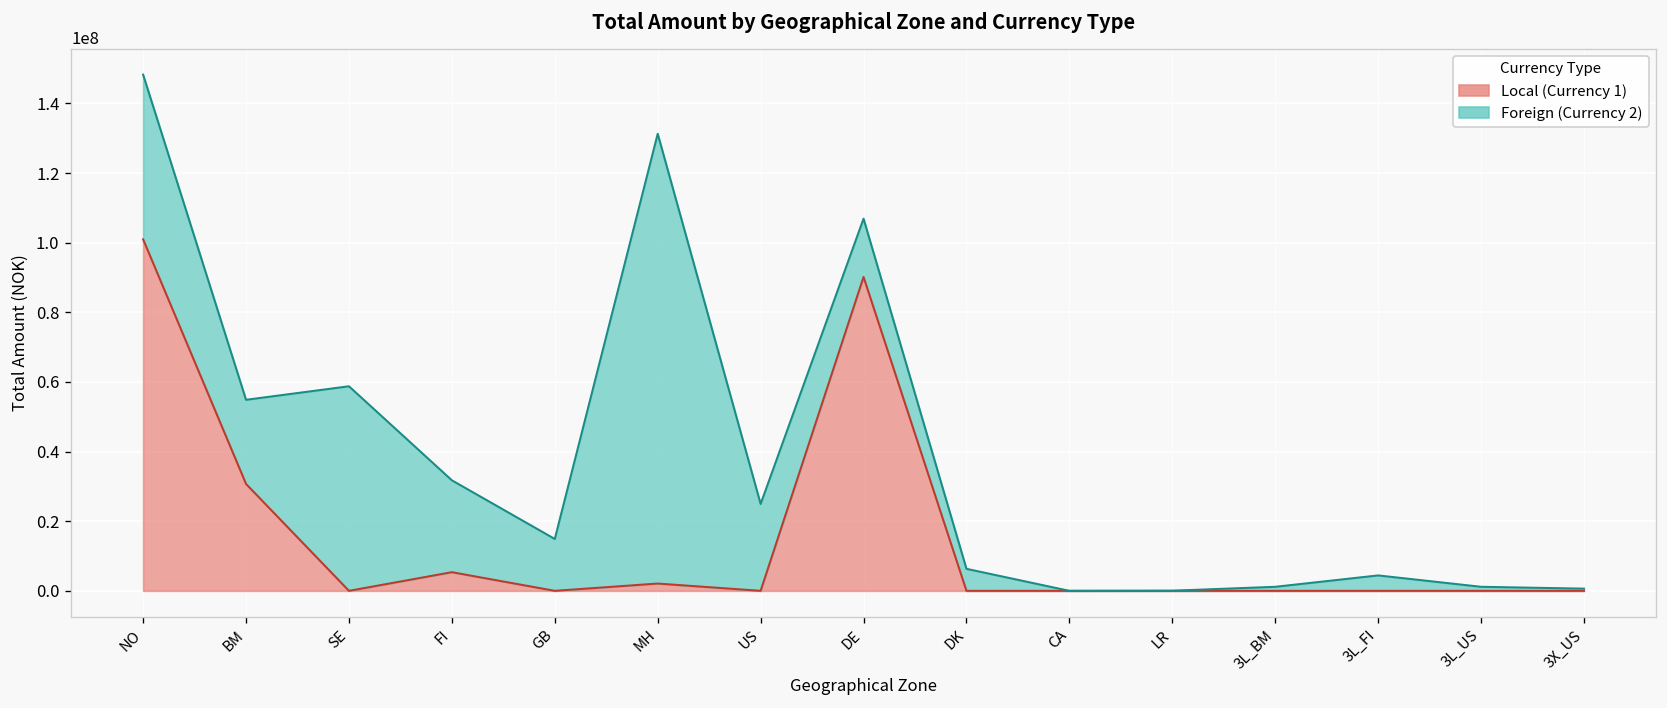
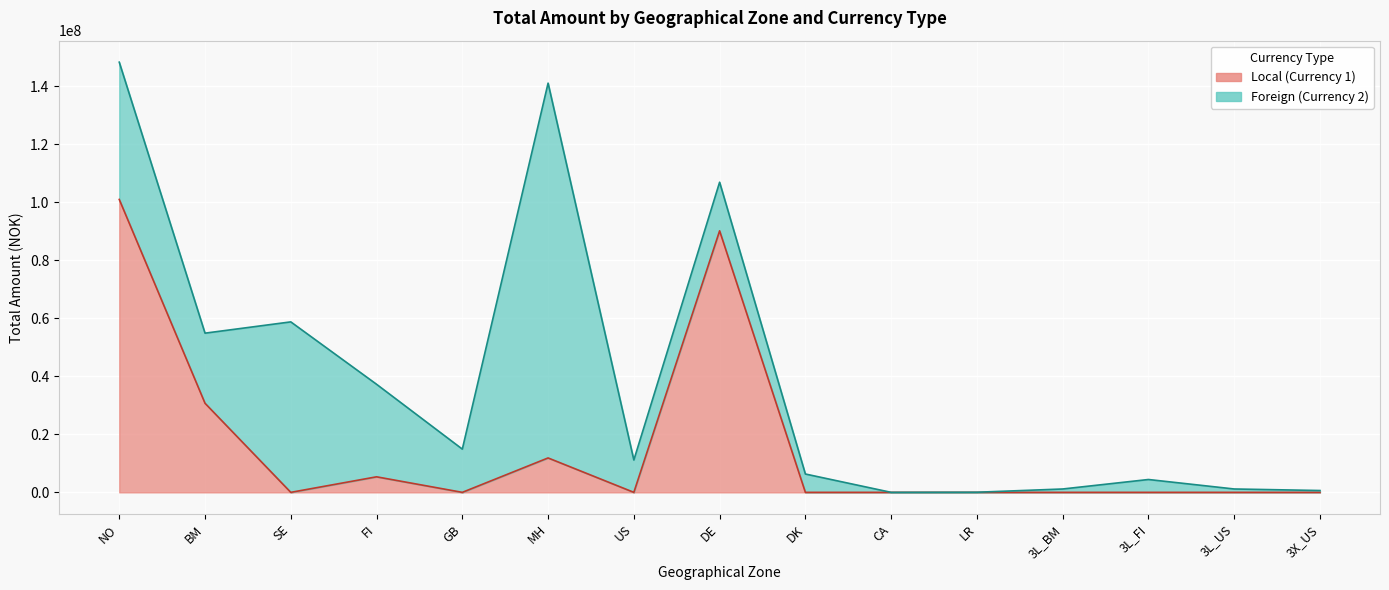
Foreign (Currency 2), FI: 26000000 -> 32000000
Local (Currency 1), MH: 2000000 -> 12000000
Foreign (Currency 2), US: 25000000 -> 11000000
